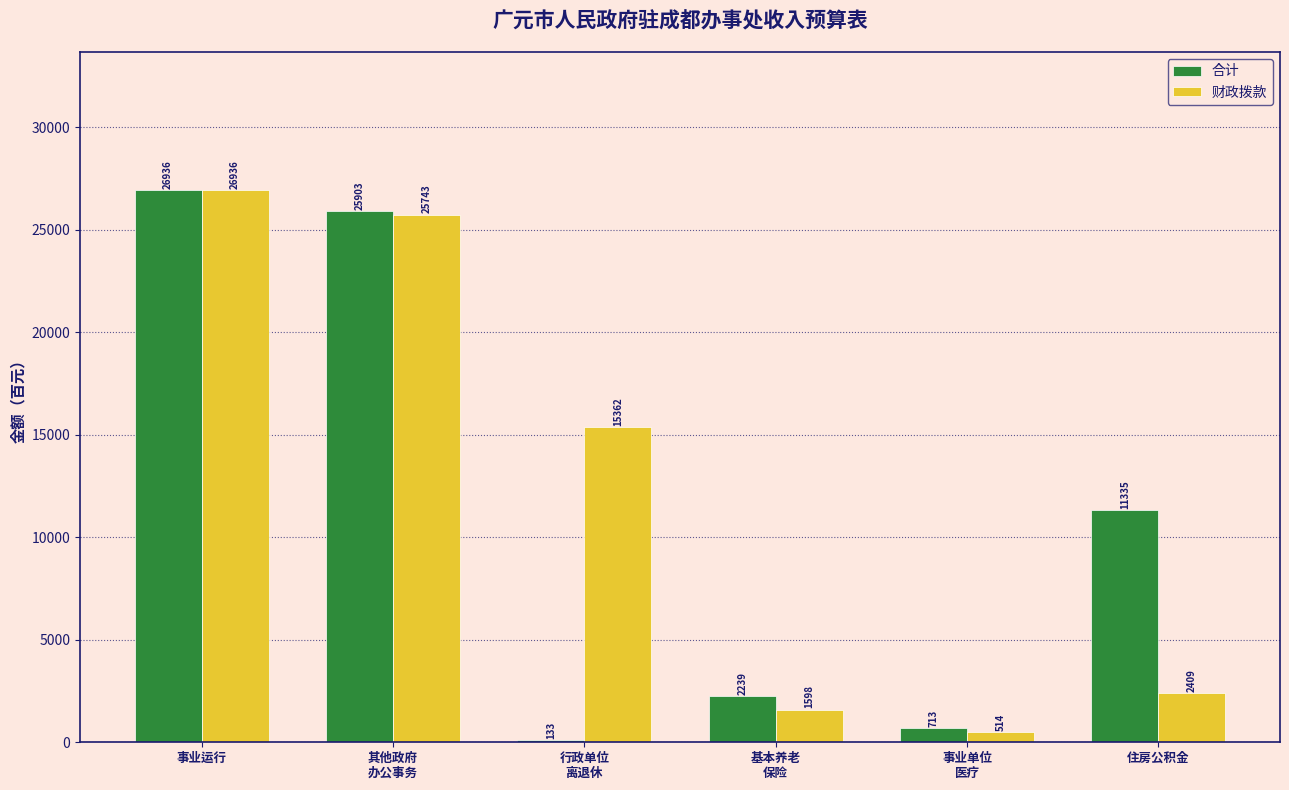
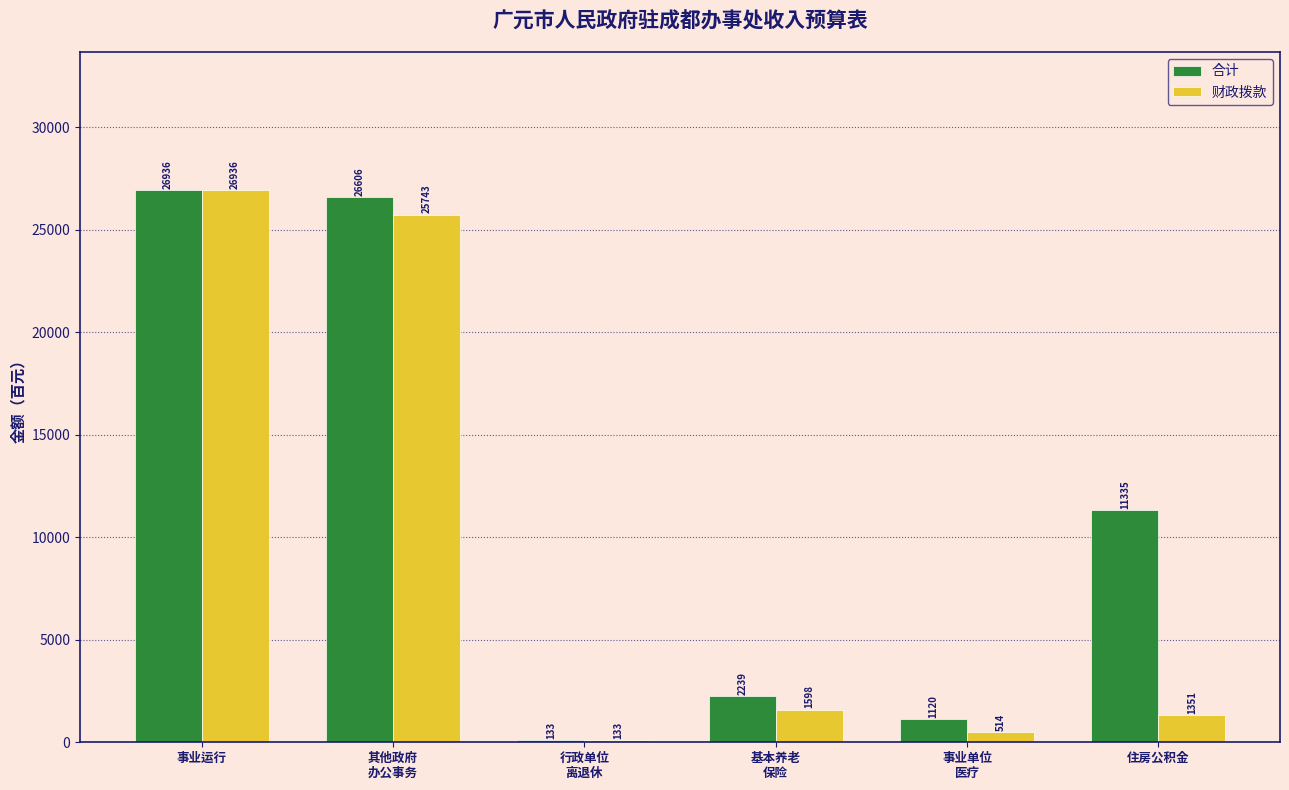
合计, 其他政府 办公事务: 25903 -> 26606
财政拨款, 行政单位 离退休: 15362 -> 133
合计, 事业单位 医疗: 713 -> 1120
财政拨款, 住房公积金: 2409 -> 1351
